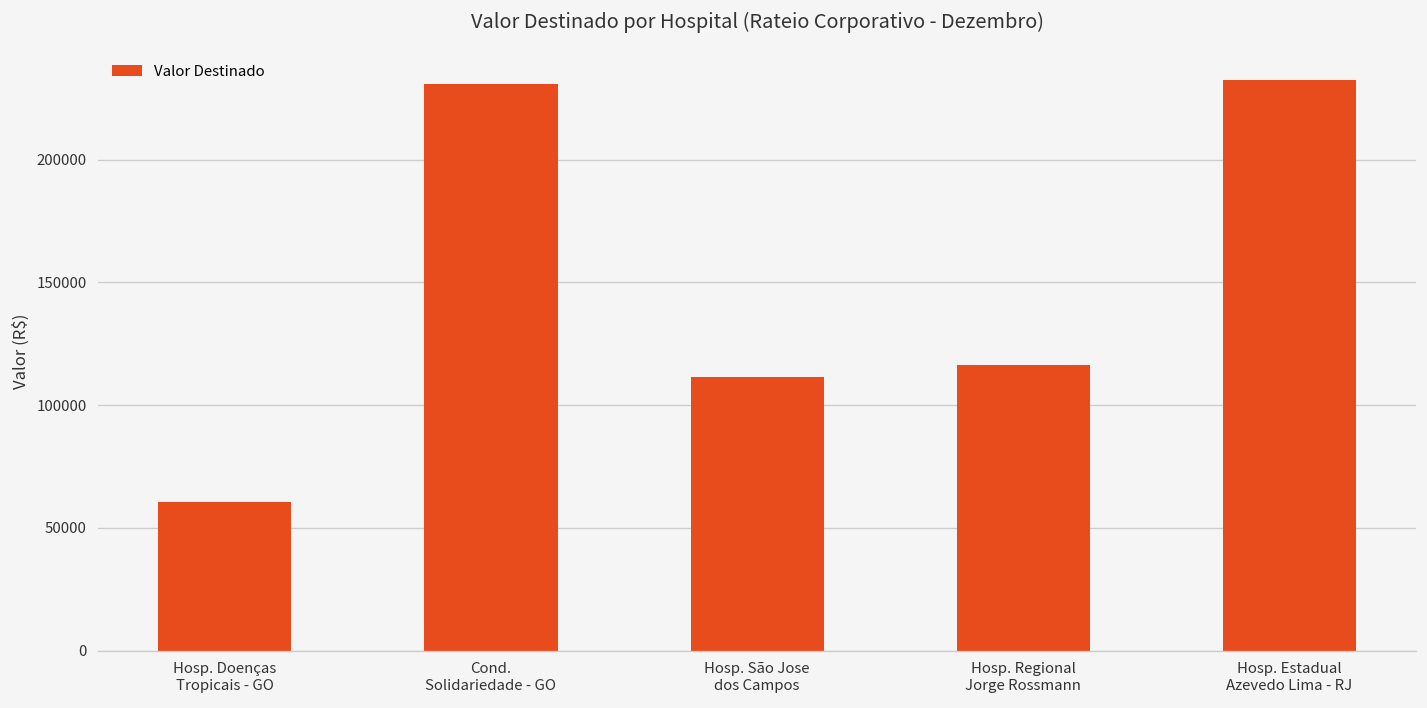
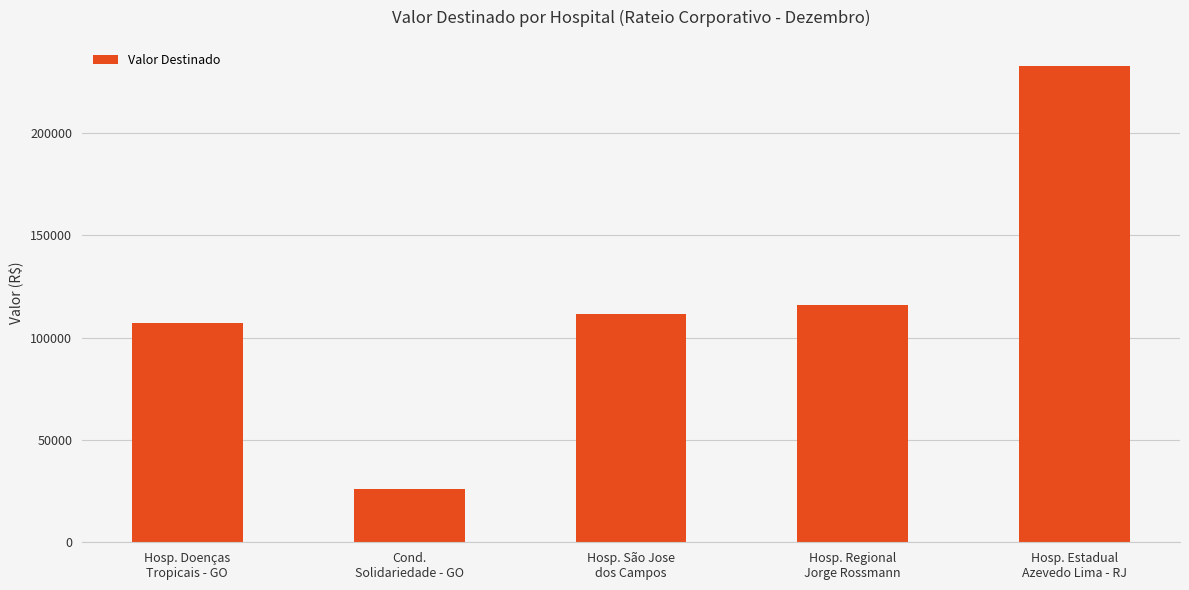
Hosp. Doenças Tropicais - GO: 60000 -> 107000
Cond. Solidariedade - GO: 231000 -> 26000
